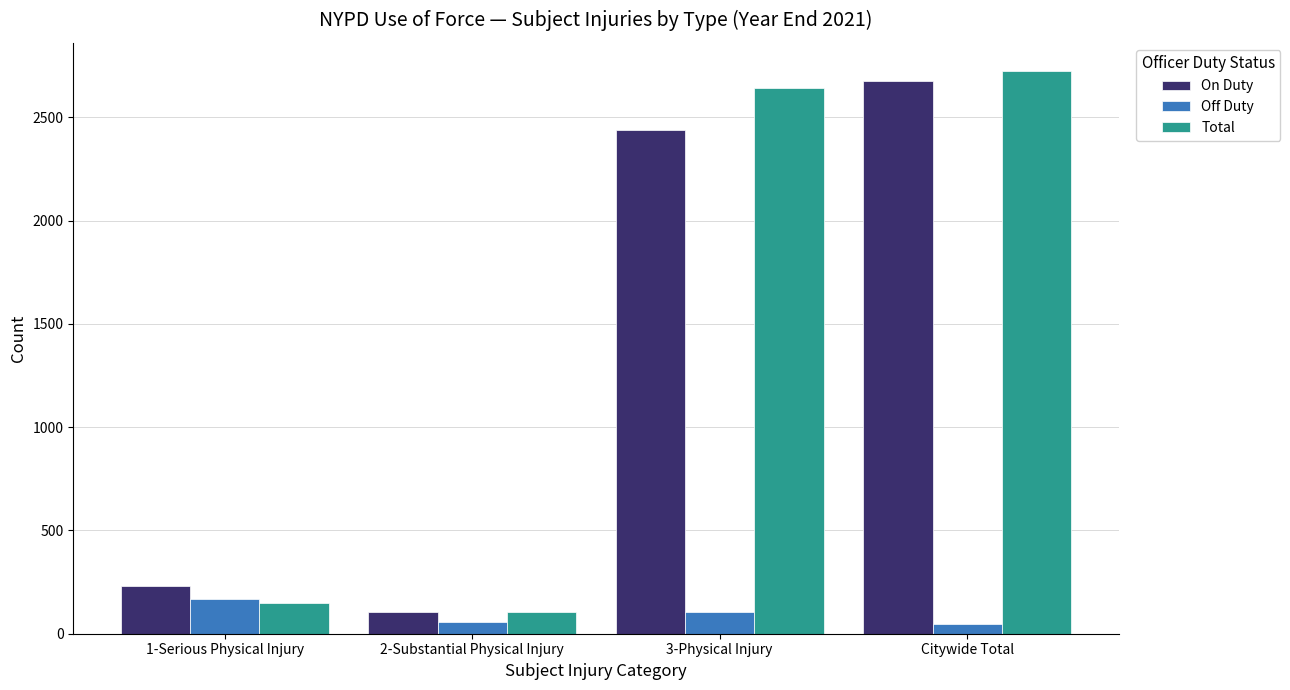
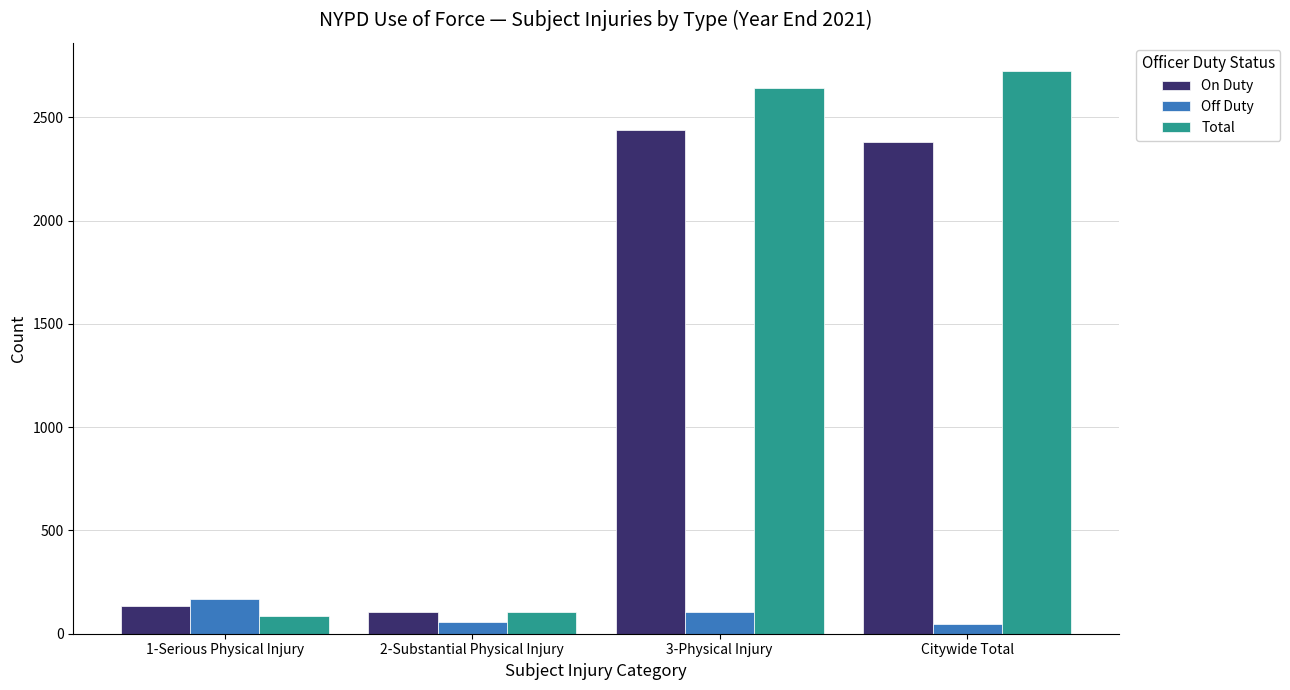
On Duty, 1-Serious Physical Injury: 230 -> 140
Total, 1-Serious Physical Injury: 150 -> 90
On Duty, Citywide Total: 2680 -> 2380
